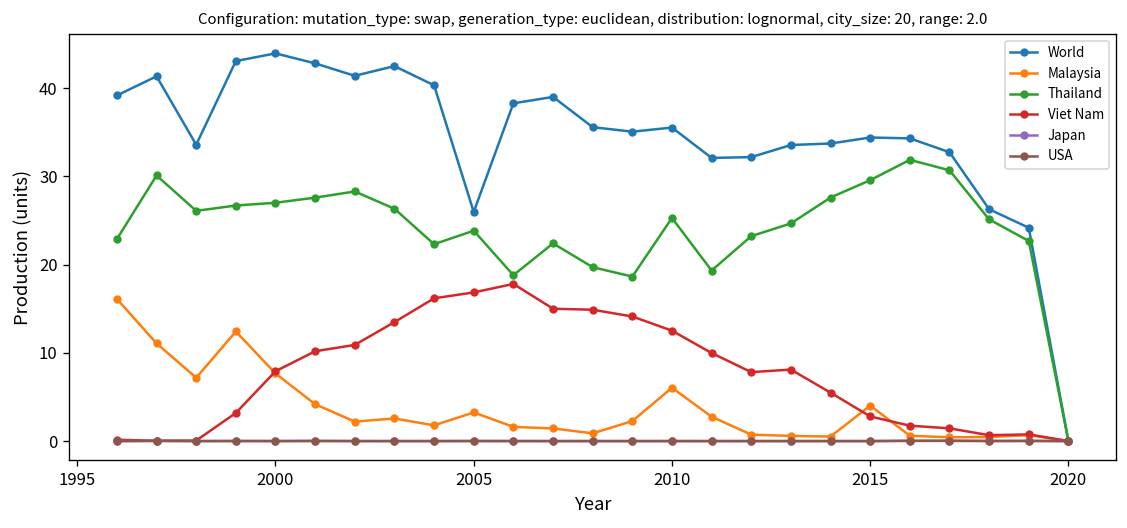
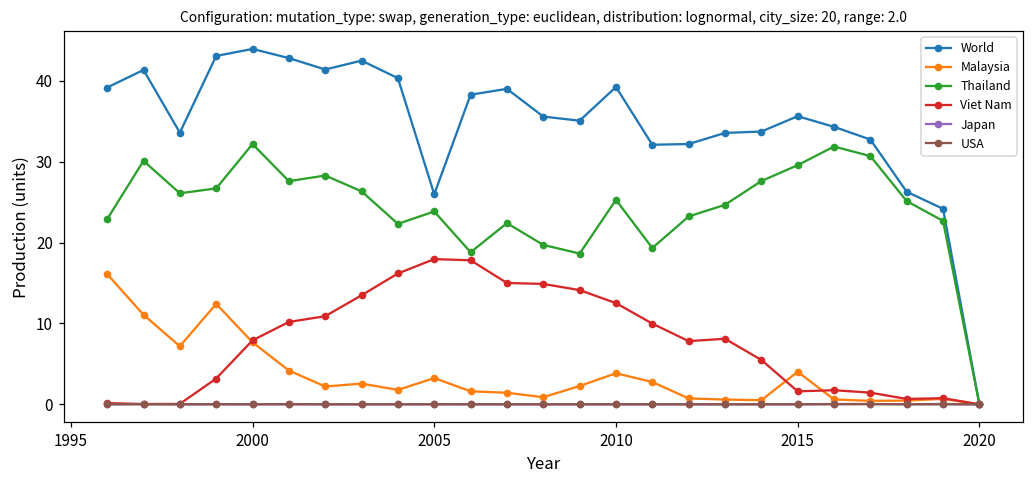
Thailand, 2000: 27 -> 32
Viet Nam, 2005: 17 -> 18
World, 2010: 36 -> 39
Malaysia, 2010: 6 -> 4
World, 2015: 34 -> 36
Viet Nam, 2015: 3 -> 2
